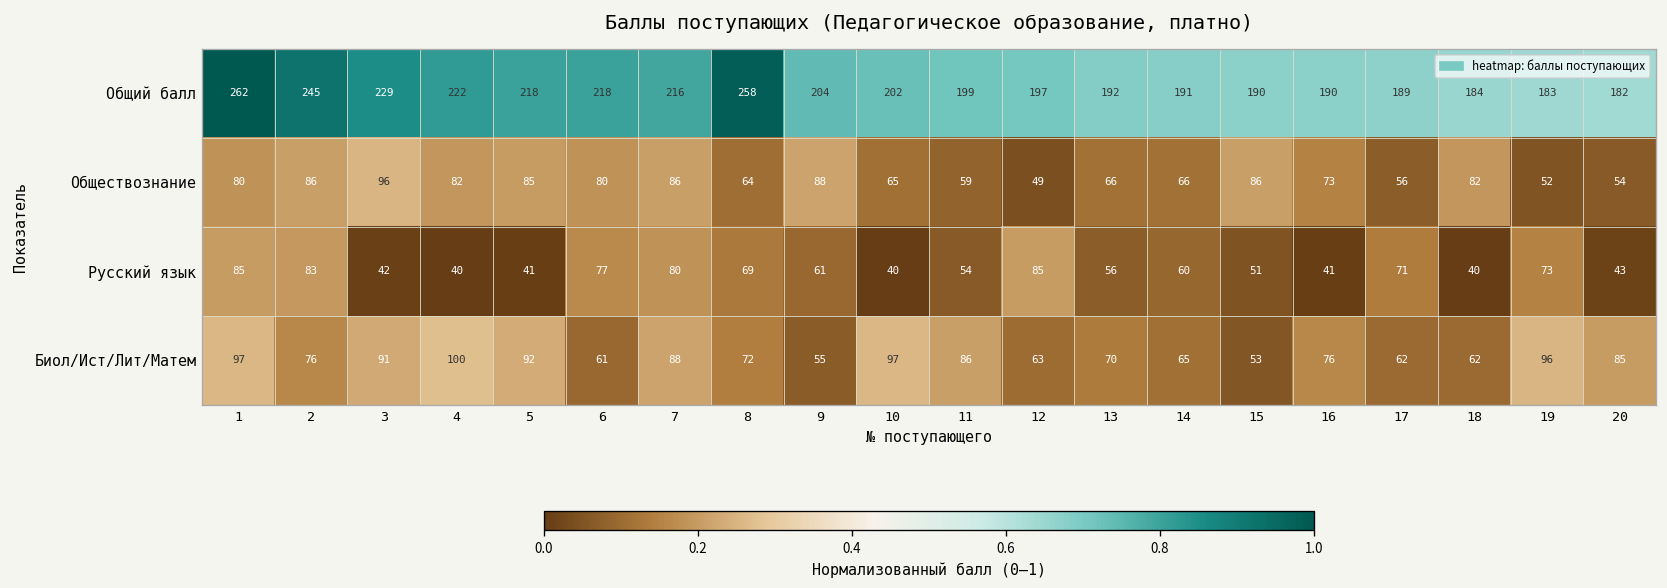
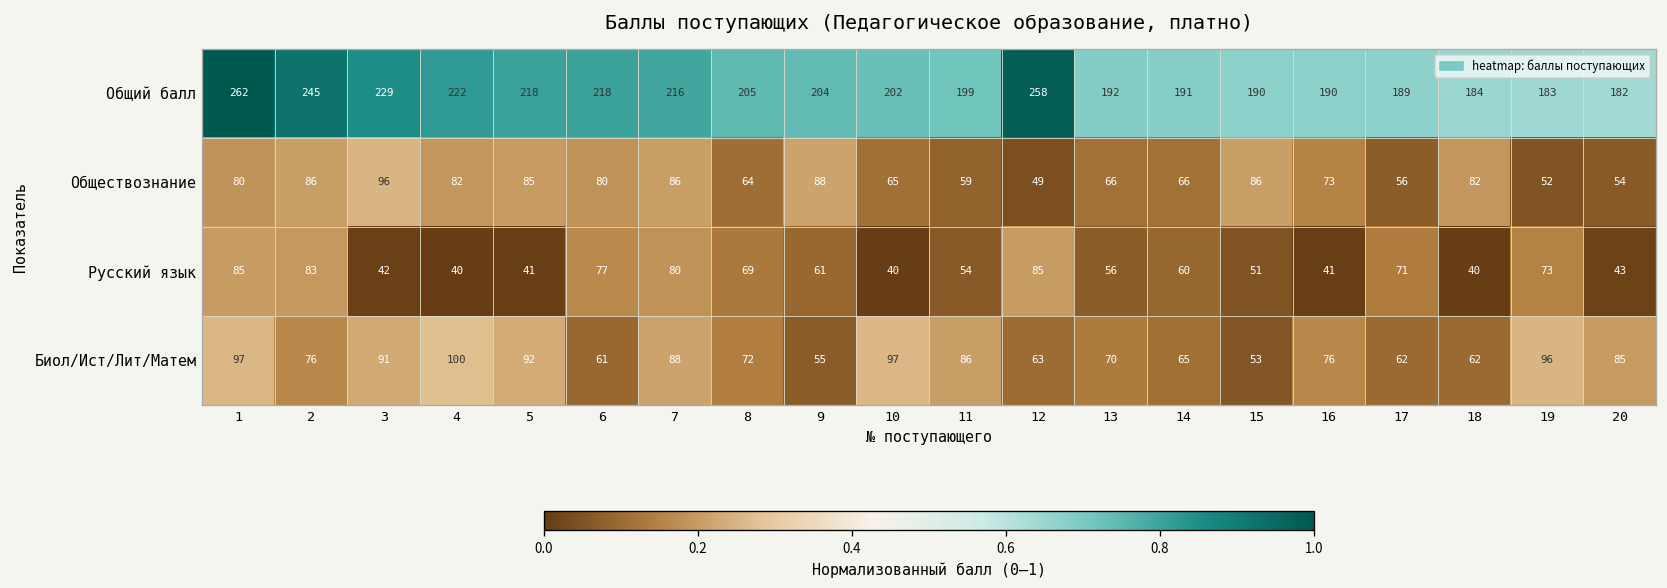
Общий балл, 8: 258 -> 205
Общий балл, 12: 197 -> 258
